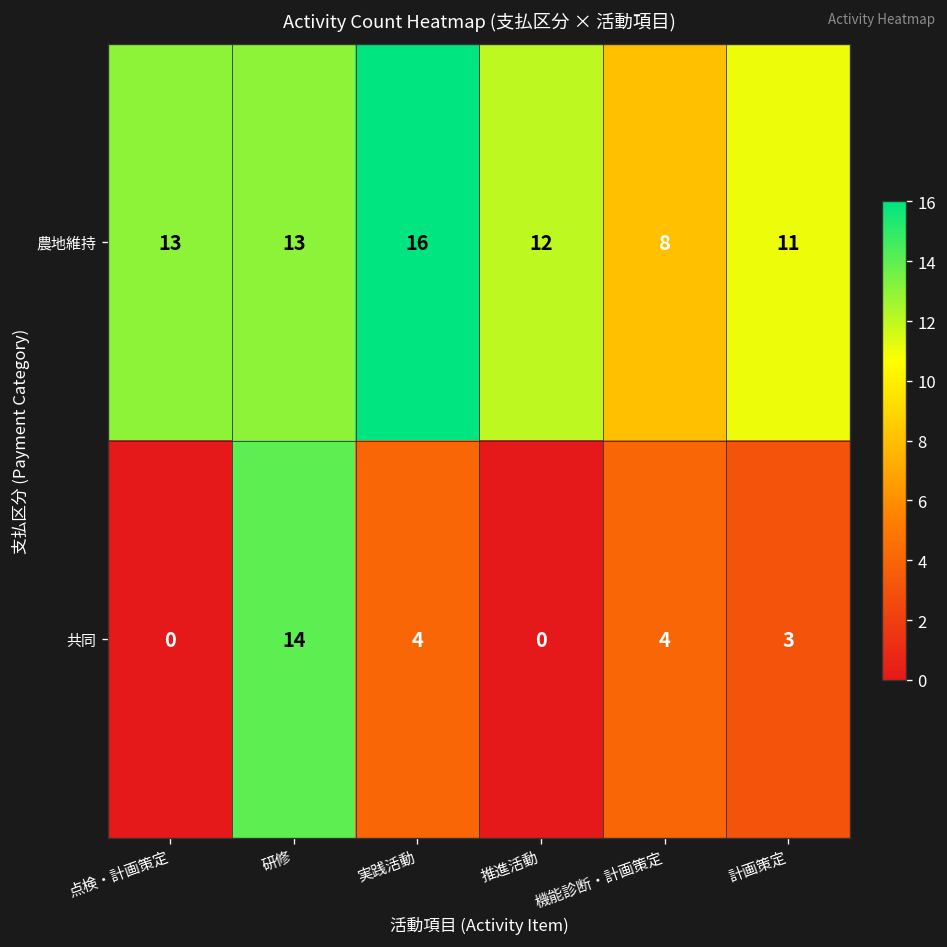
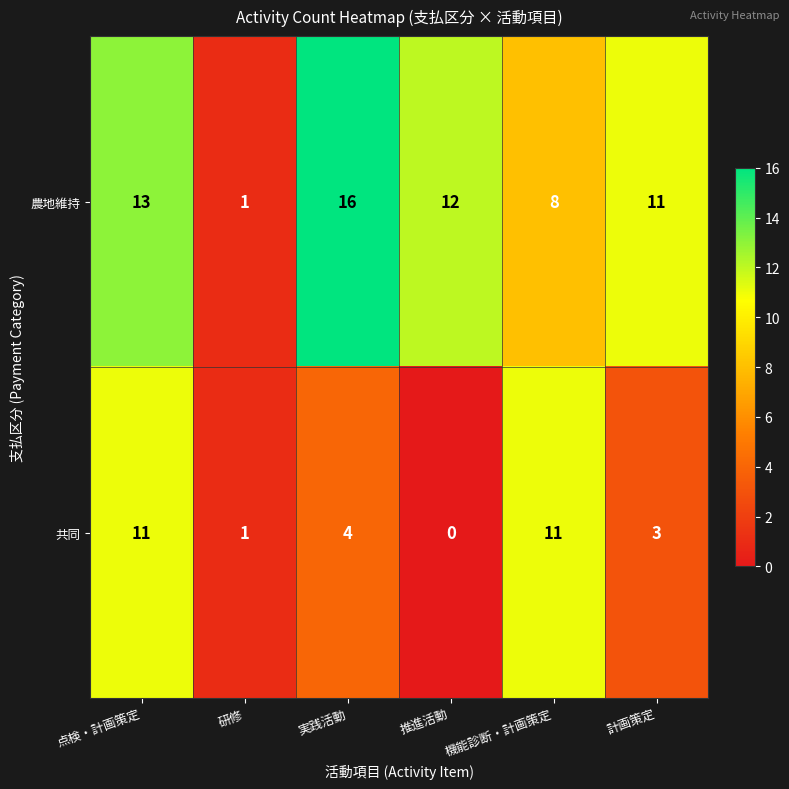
農地維持, 研修: 13 -> 1
共同, 点検・計画策定: 0 -> 11
共同, 研修: 14 -> 1
共同, 機能診断・計画策定: 4 -> 11
